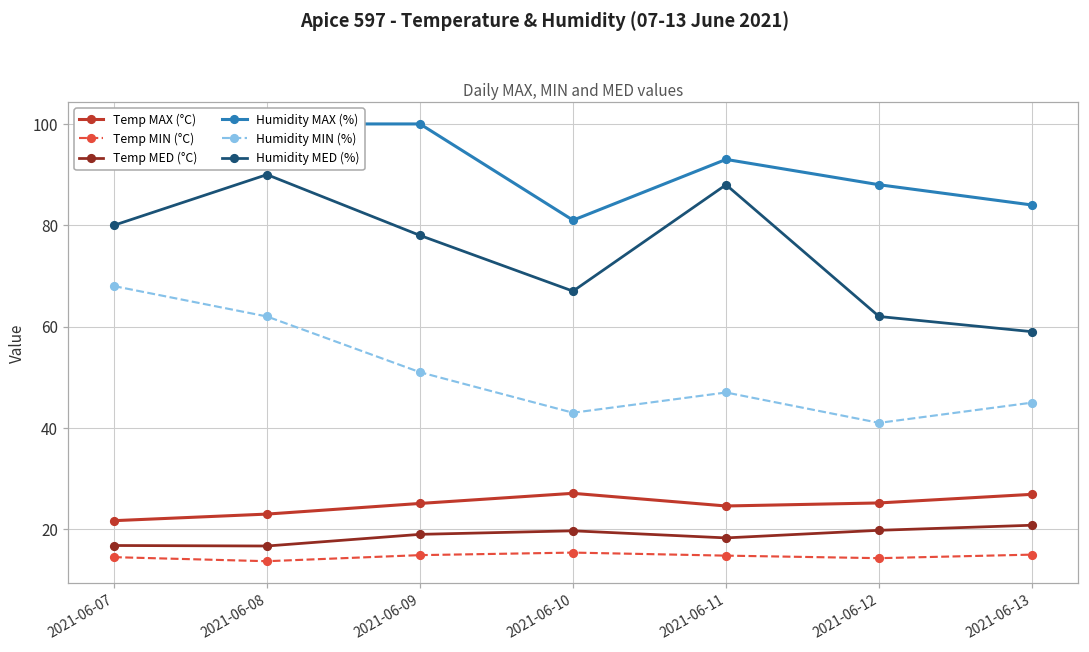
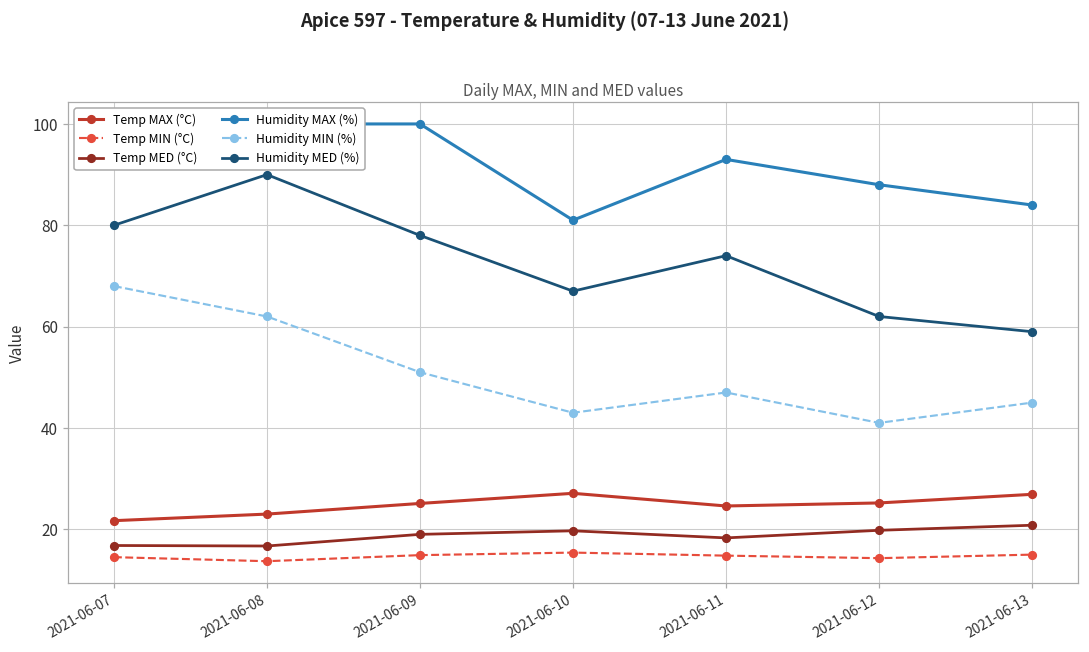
Humidity MED (%), 2021-06-11: 88 -> 74
